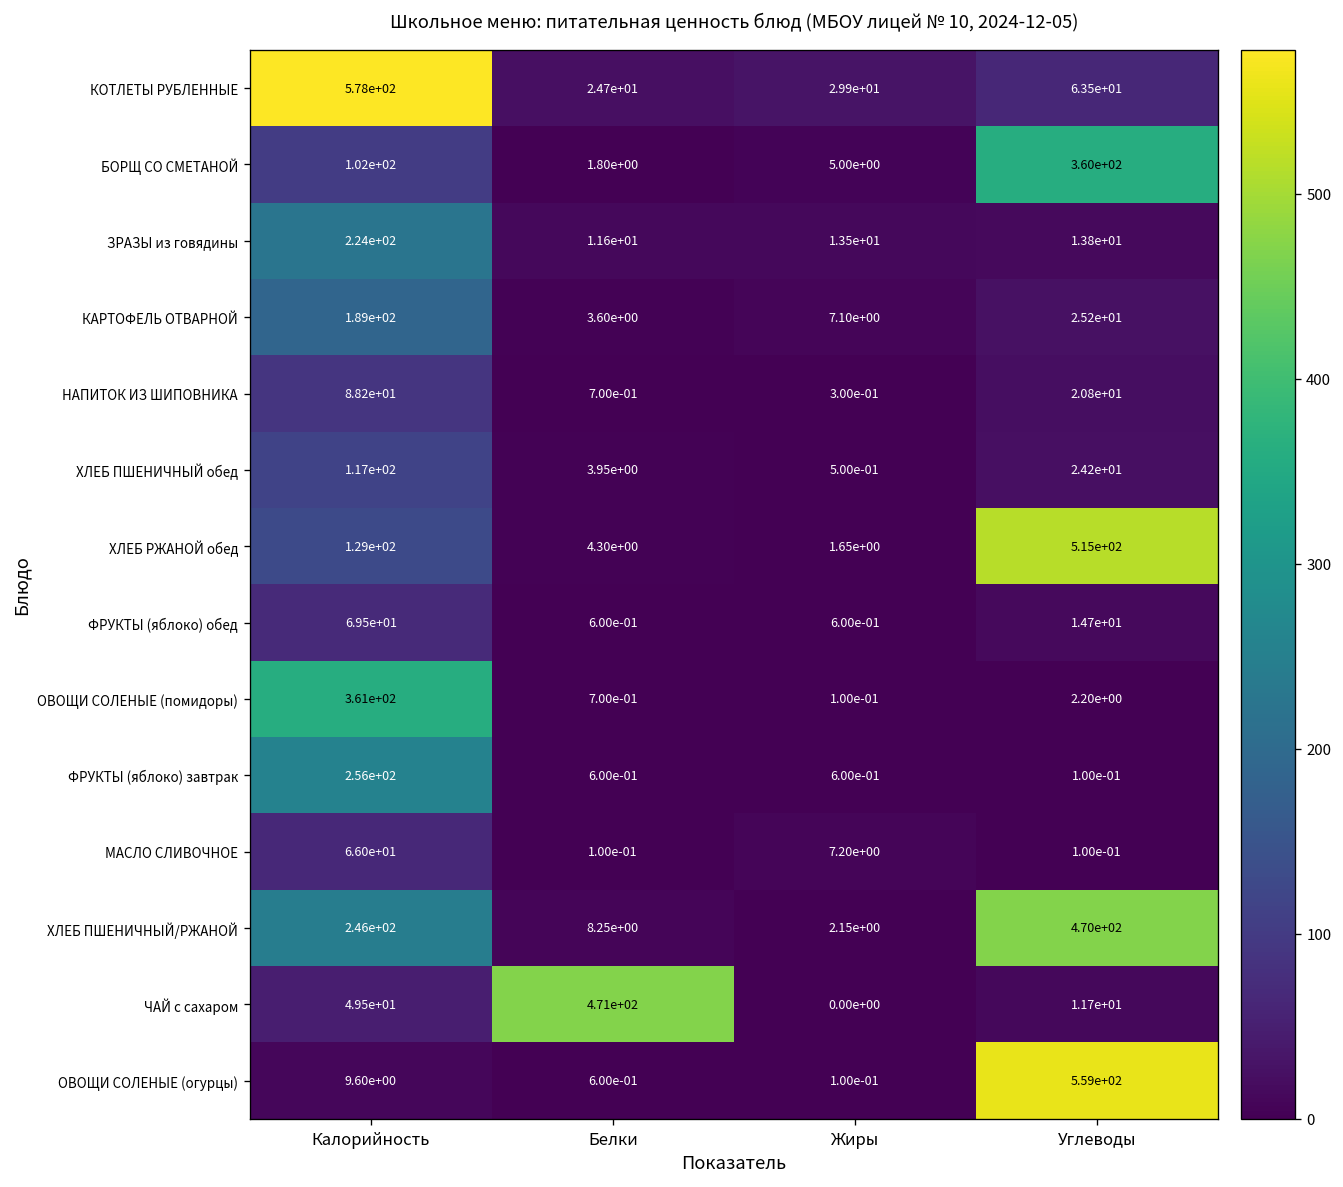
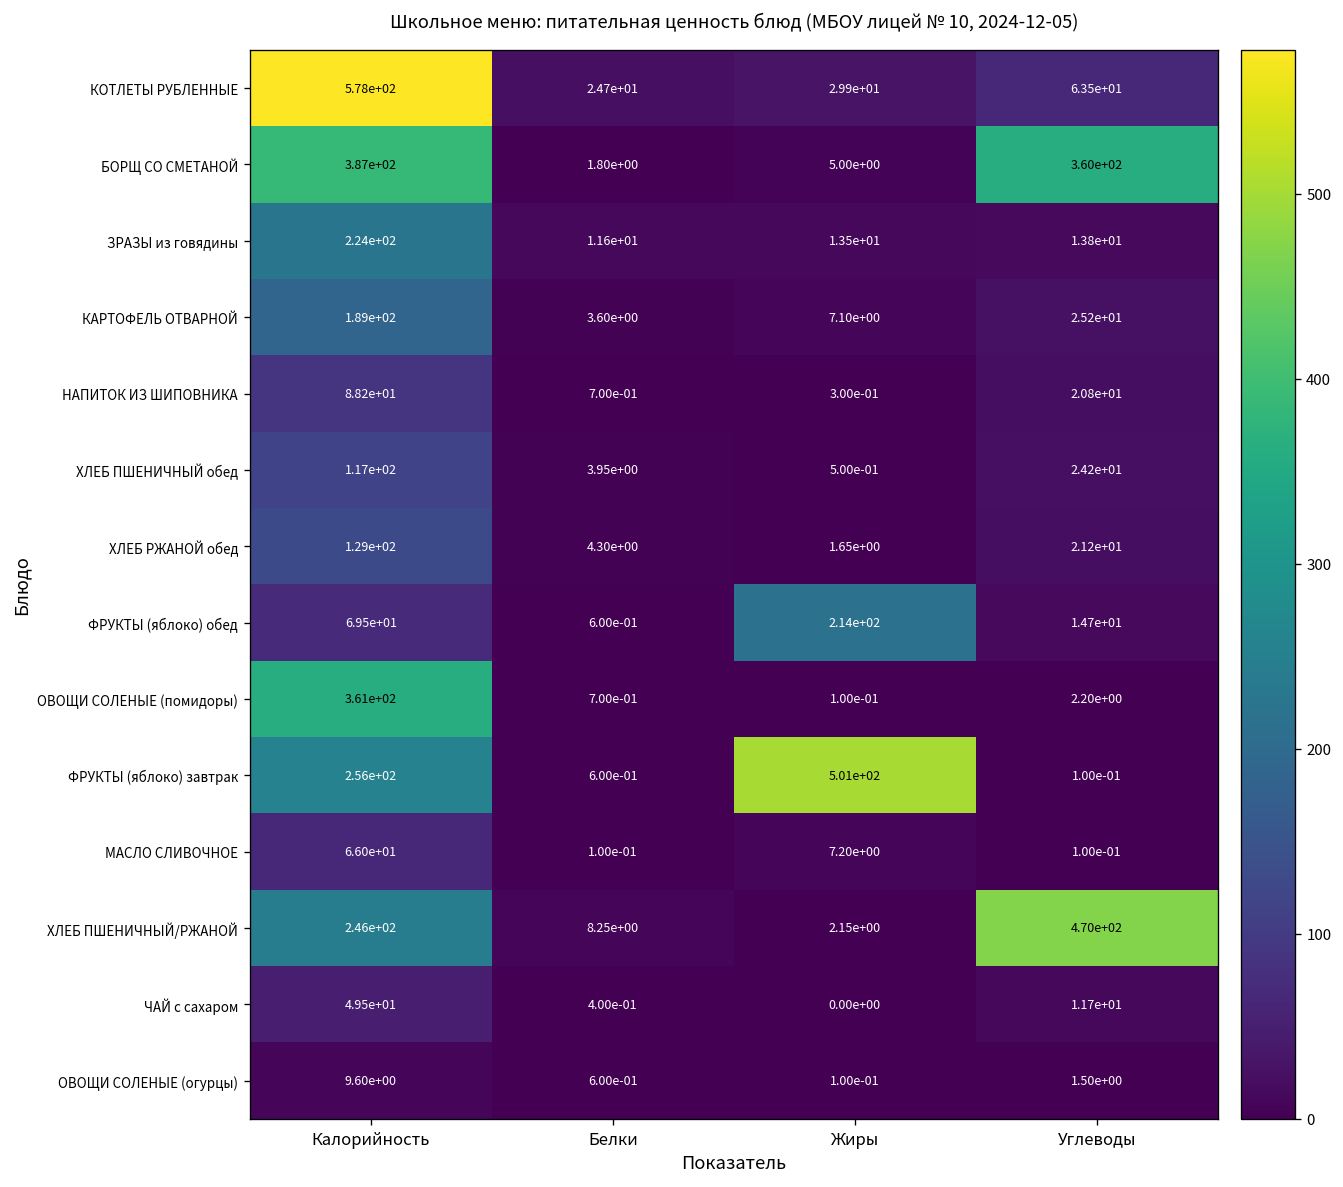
БОРЩ СО СМЕТАНОЙ, Калорийность: 1.02e+02 -> 3.87e+02
ХЛЕБ РЖАНОЙ обед, Углеводы: 5.15e+02 -> 2.12e+01
ФРУКТЫ (яблоко) обед, Жиры: 6.00e-01 -> 2.14e+02
ФРУКТЫ (яблоко) завтрак, Жиры: 6.00e-01 -> 5.01e+02
ЧАЙ с сахаром, Белки: 4.71e+02 -> 4.00e-01
ОВОЩИ СОЛЕНЫЕ (огурцы), Углеводы: 5.59e+02 -> 1.50e+00
